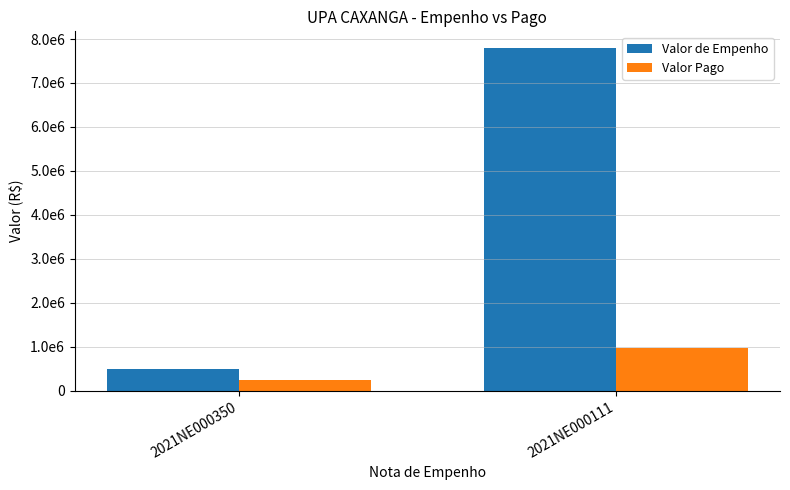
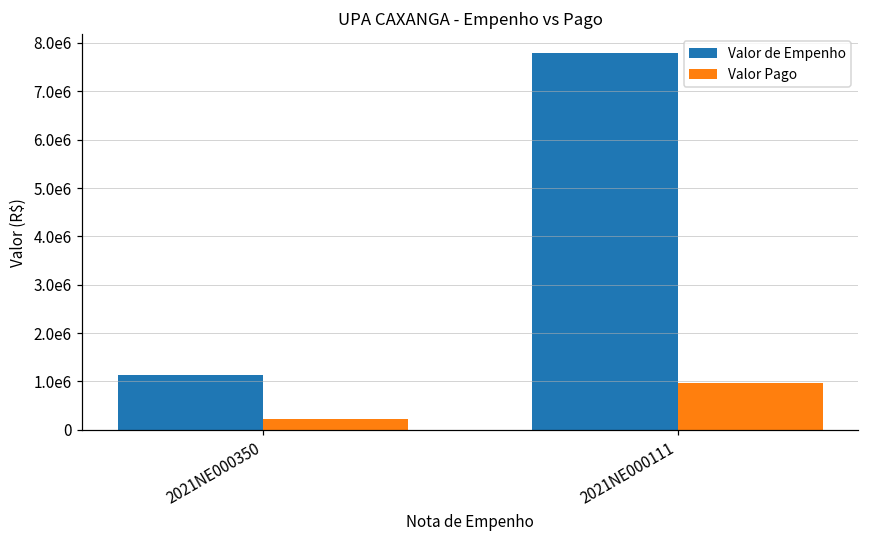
Valor de Empenho, 2021NE000350: 500000 -> 1100000
